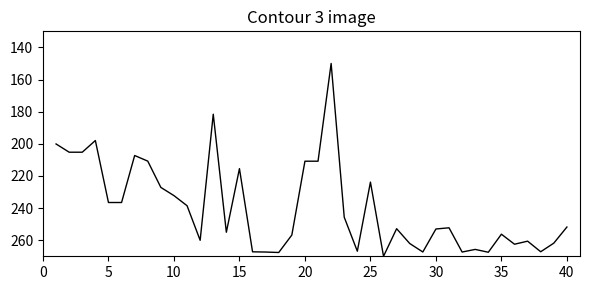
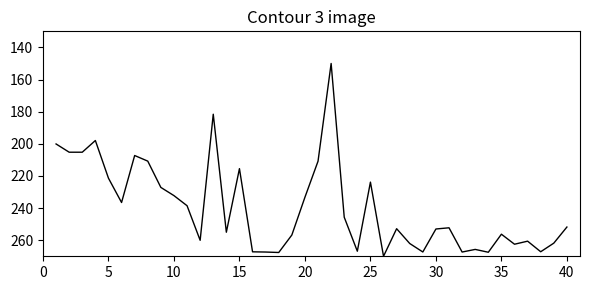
5: 237 -> 221
20: 211 -> 233
